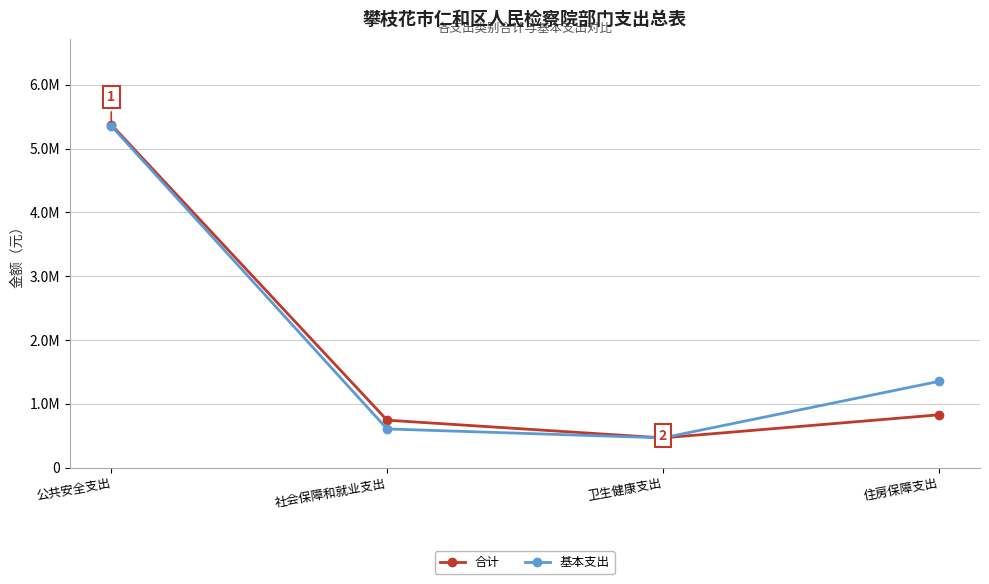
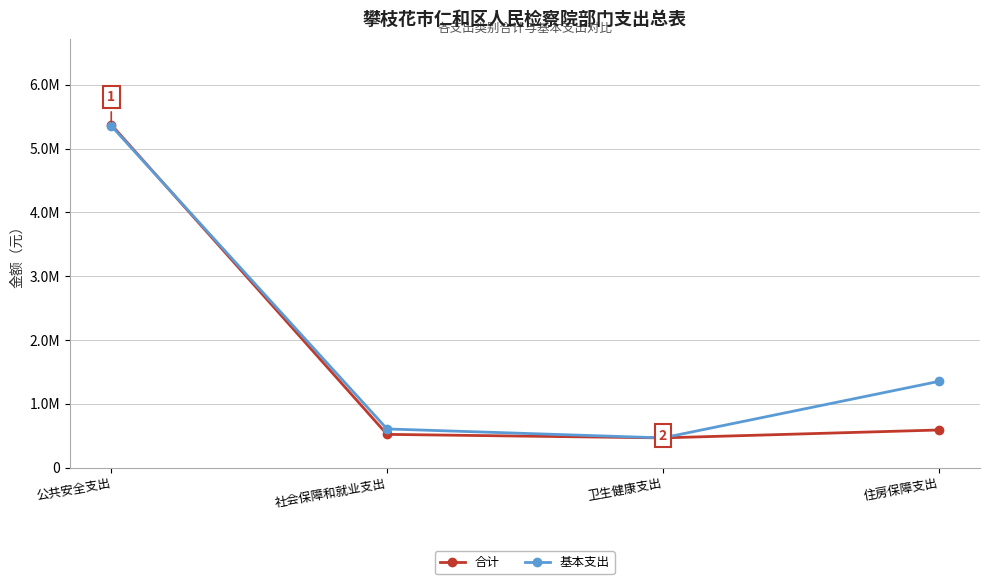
合计, 社会保障和就业支出: 700000 -> 500000
合计, 住房保障支出: 800000 -> 600000
